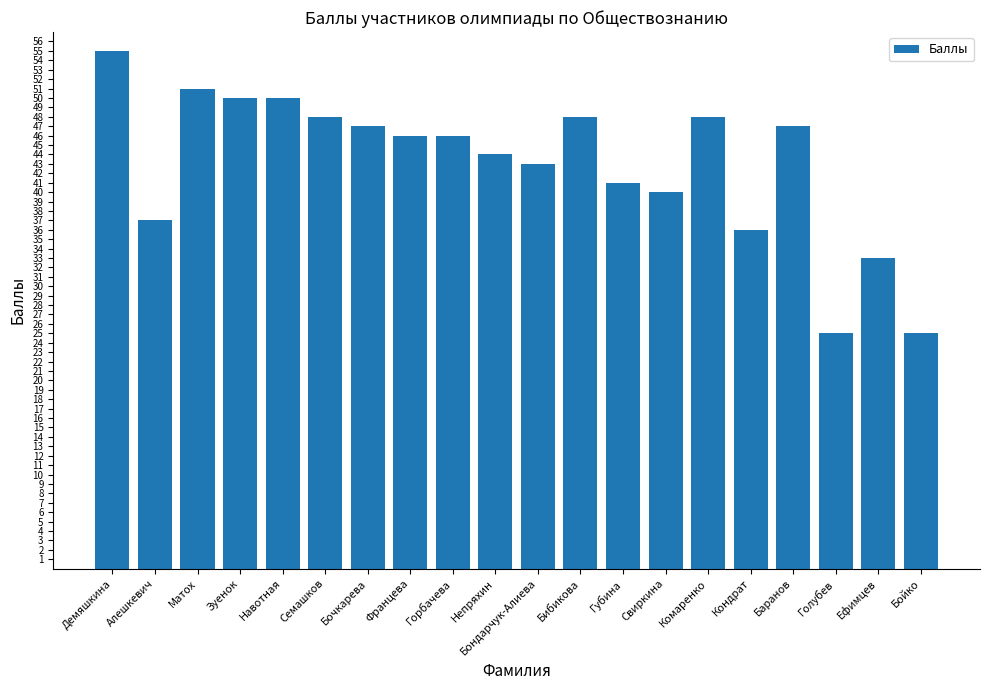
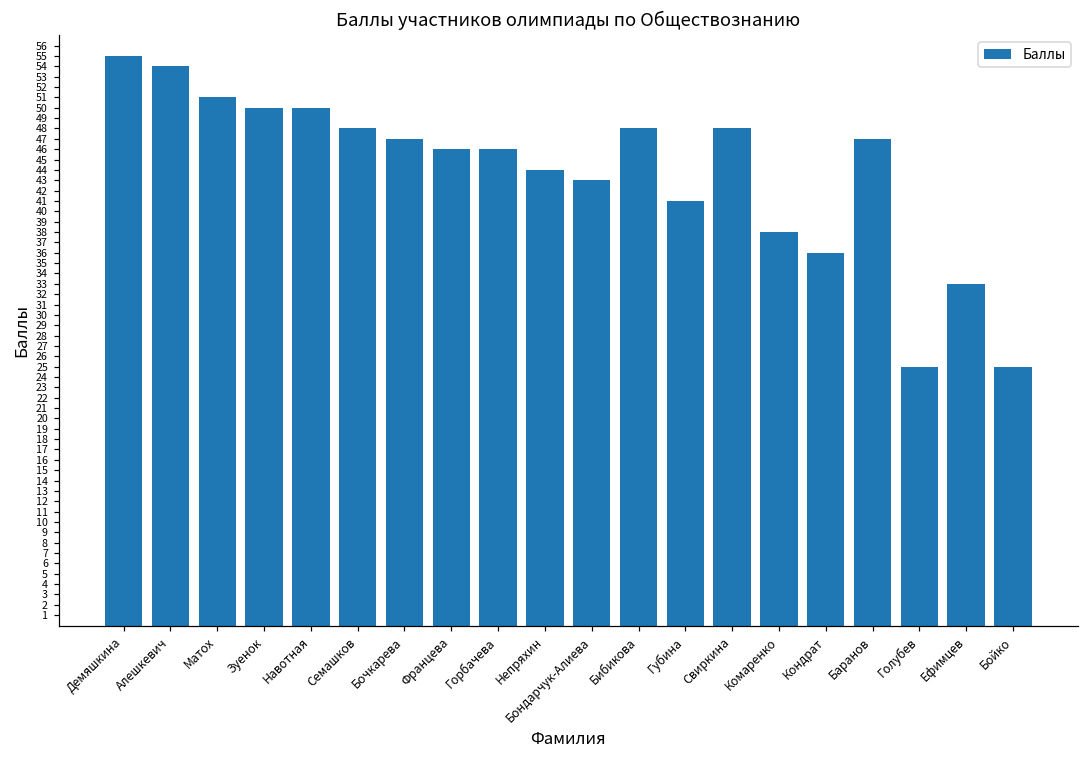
Алешкевич: 37 -> 54
Свиркина: 40 -> 48
Комаренко: 48 -> 38
